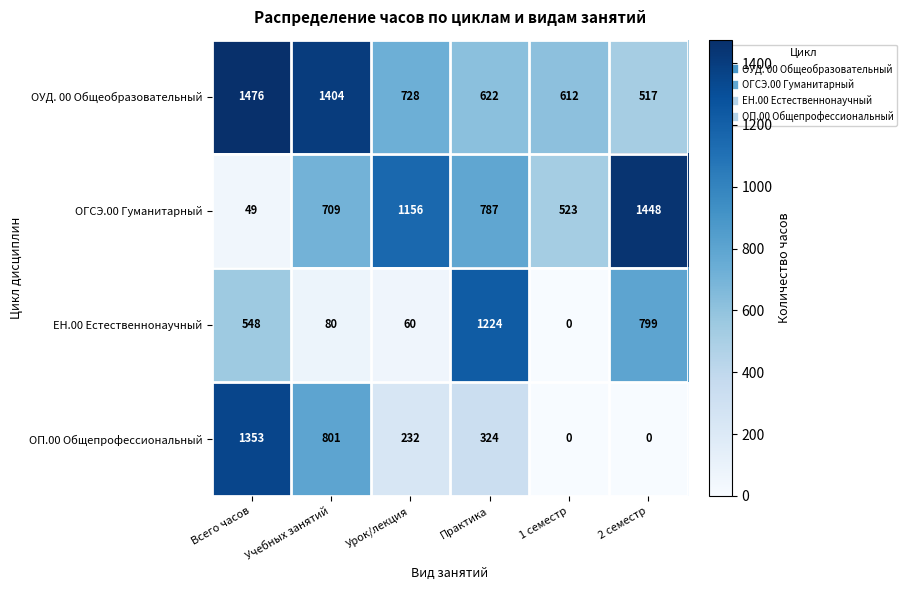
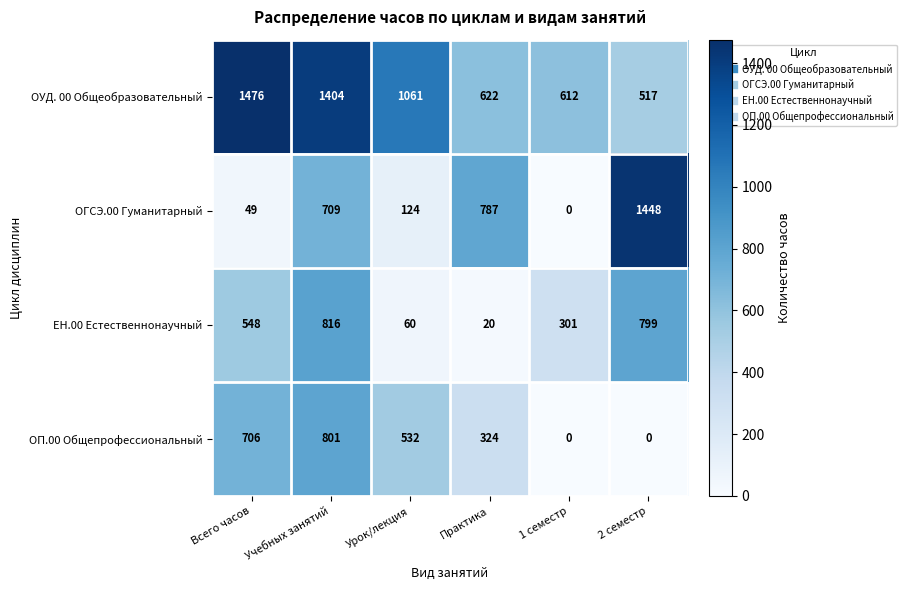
ОУД. 00 Общеобразовательный, Урок/лекция: 728 -> 1061
ОГСЭ.00 Гуманитарный, Урок/лекция: 1156 -> 124
ОГСЭ.00 Гуманитарный, 1 семестр: 523 -> 0
ЕН.00 Естественнонаучный, Учебных занятий: 80 -> 816
ЕН.00 Естественнонаучный, Практика: 1224 -> 20
ЕН.00 Естественнонаучный, 1 семестр: 0 -> 301
ОП.00 Общепрофессиональный, Всего часов: 1353 -> 706
ОП.00 Общепрофессиональный, Урок/лекция: 232 -> 532
